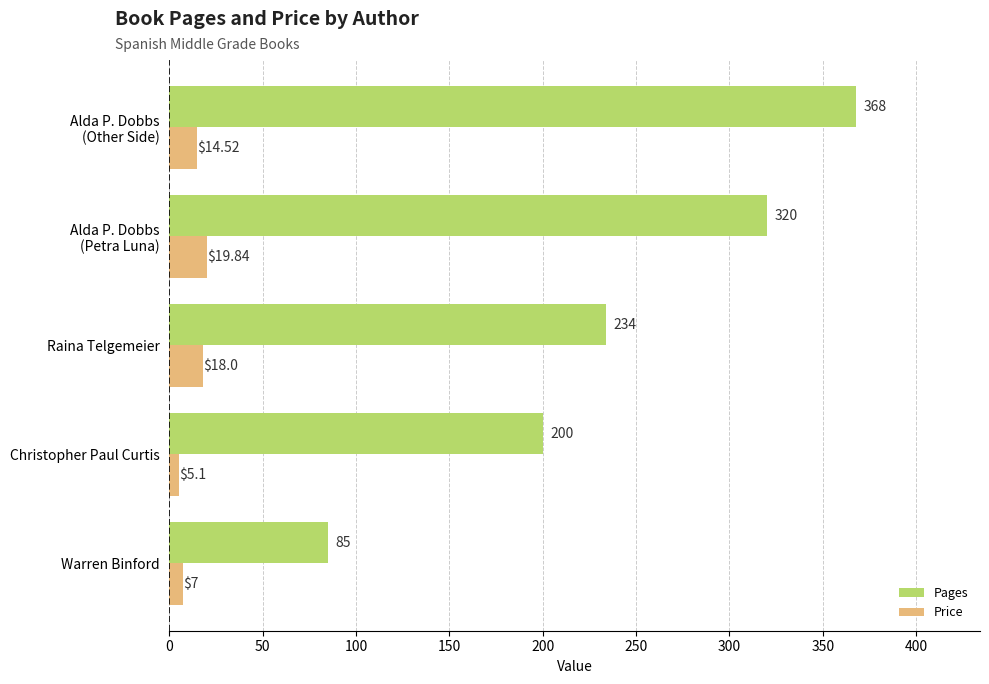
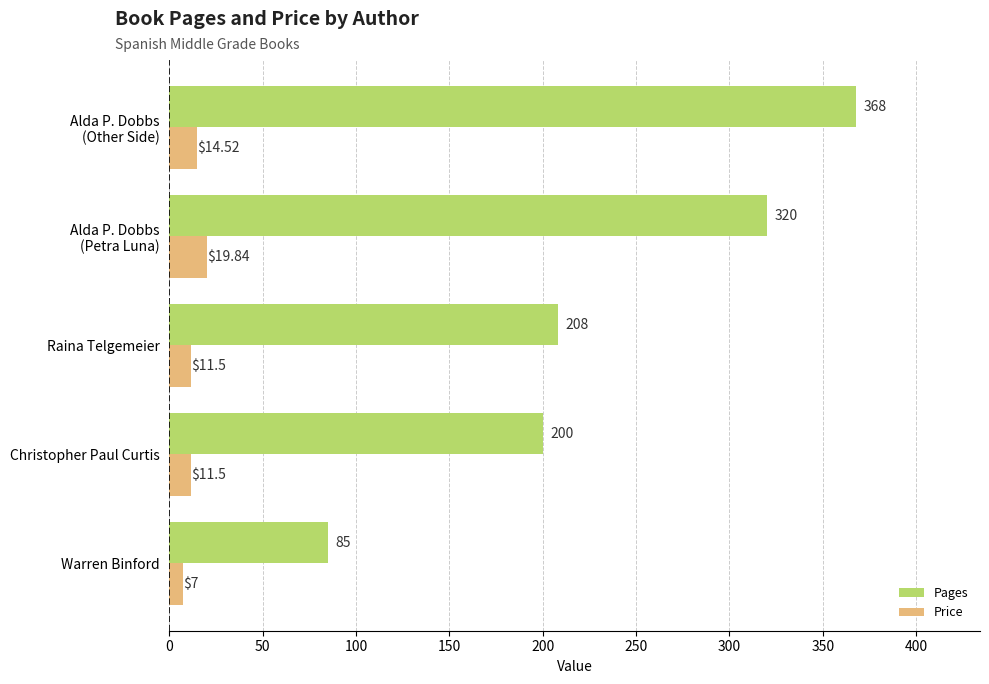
Pages, Raina Telgemeier: 234 -> 208
Price, Raina Telgemeier: $18.0 -> $11.5
Price, Christopher Paul Curtis: $5.1 -> $11.5
